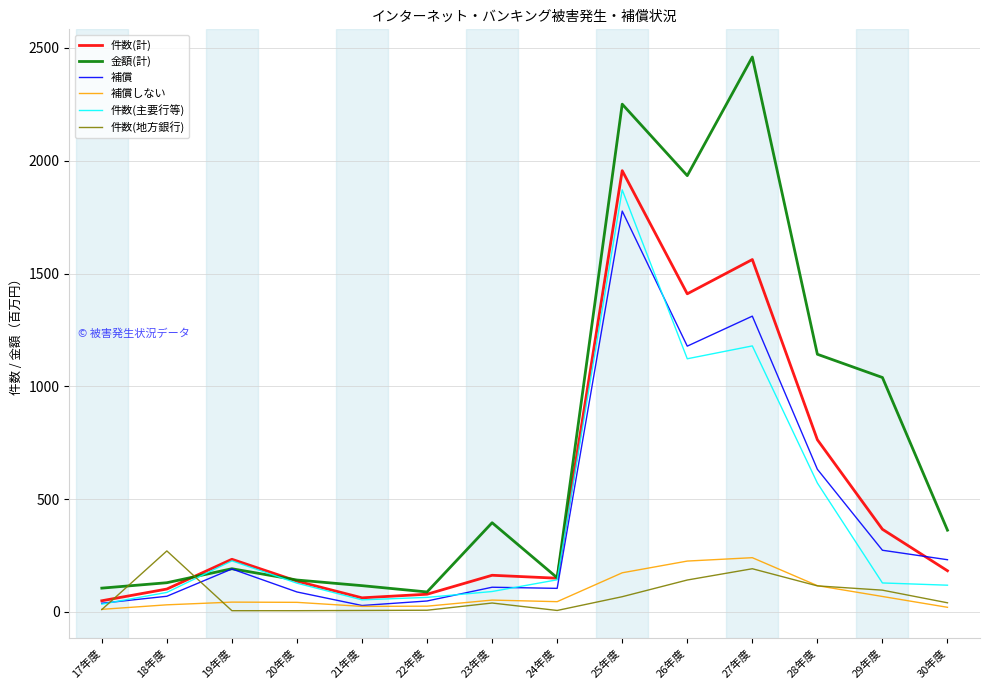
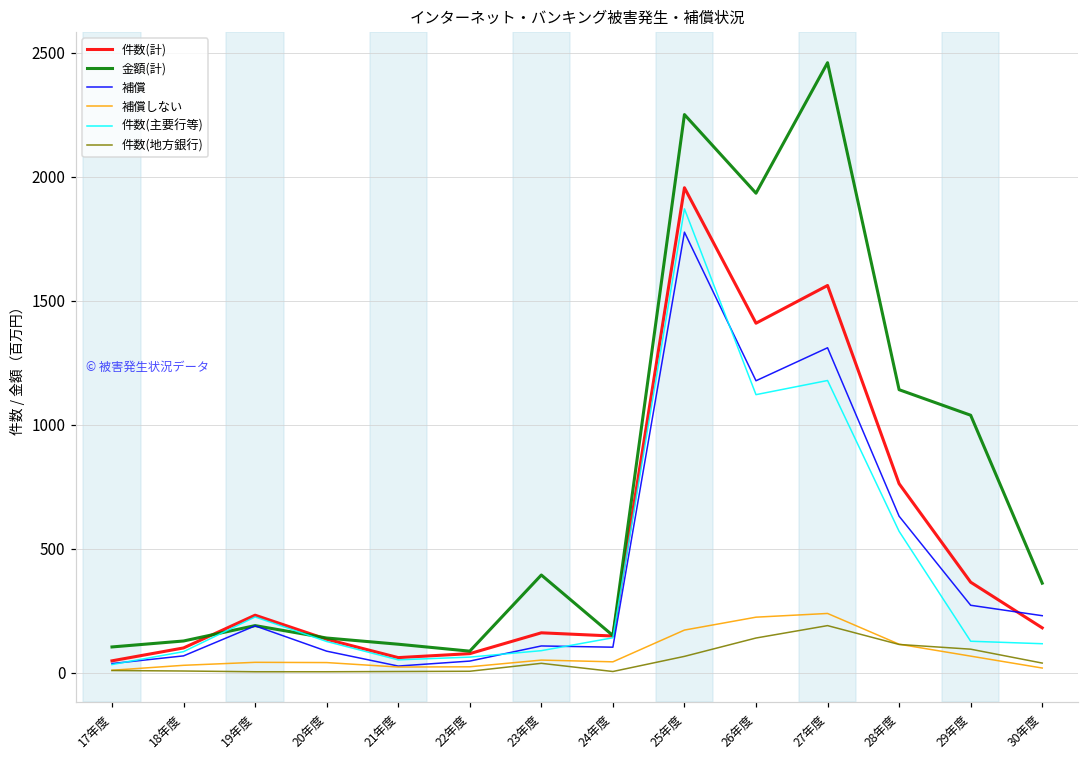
件数(地方銀行), 18年度: 270 -> 10
